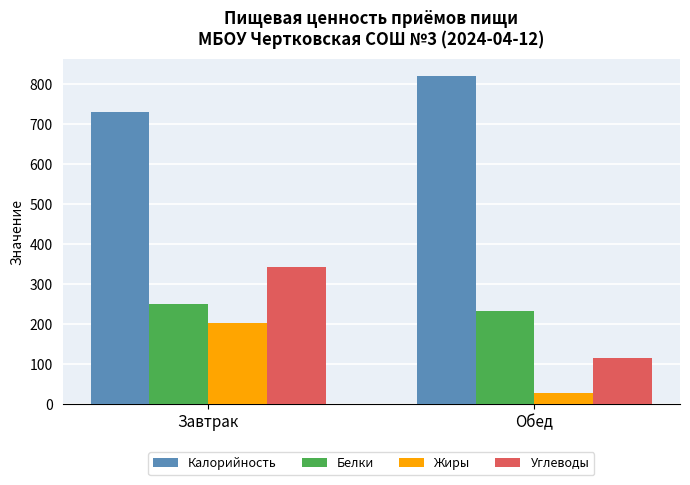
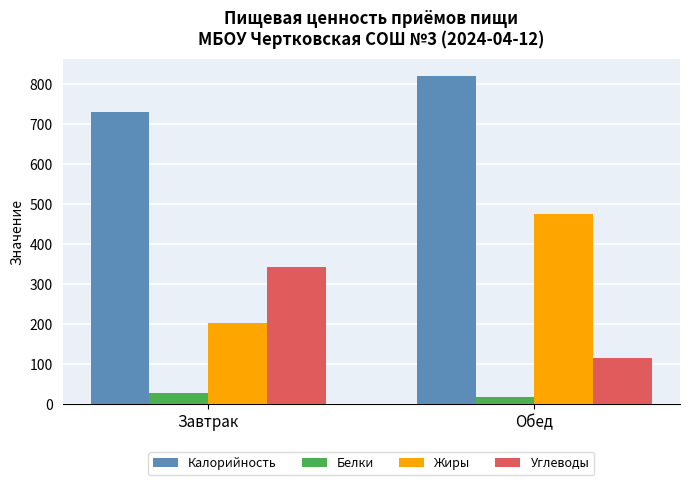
Белки, Завтрак: 250 -> 30
Белки, Обед: 230 -> 20
Жиры, Обед: 30 -> 480
